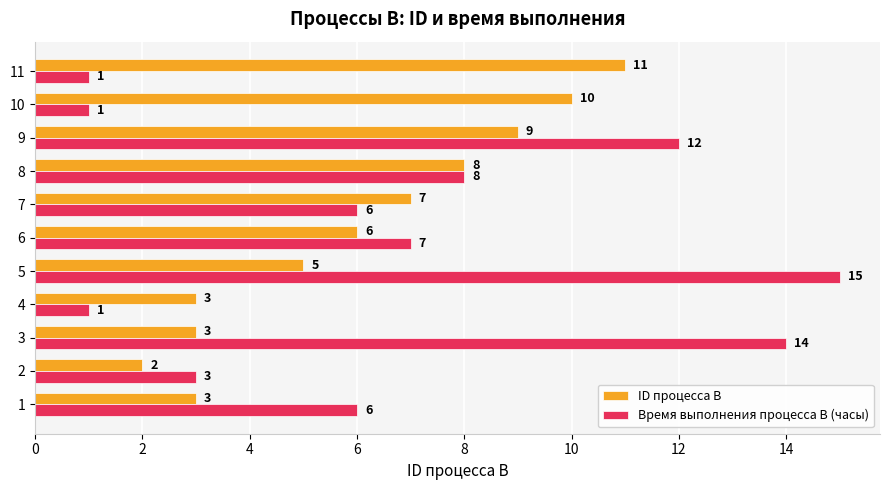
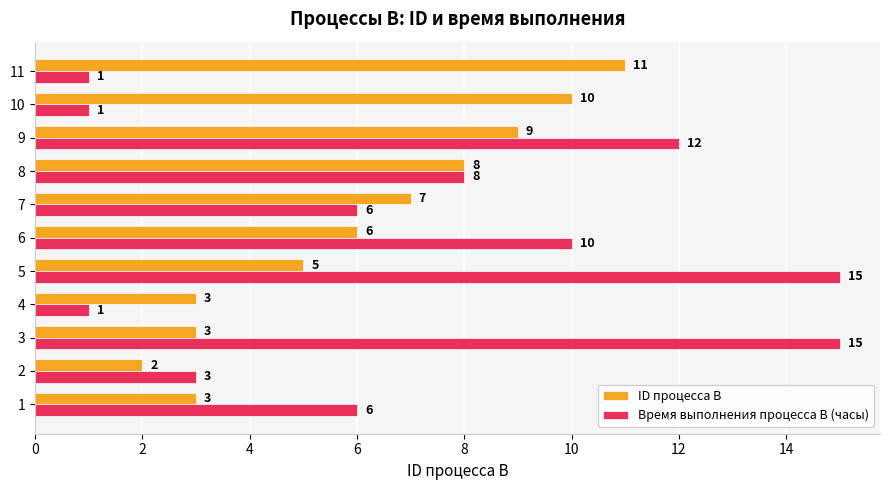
Время выполнения процесса B (часы), 6: 7 -> 10
Время выполнения процесса B (часы), 3: 14 -> 15
